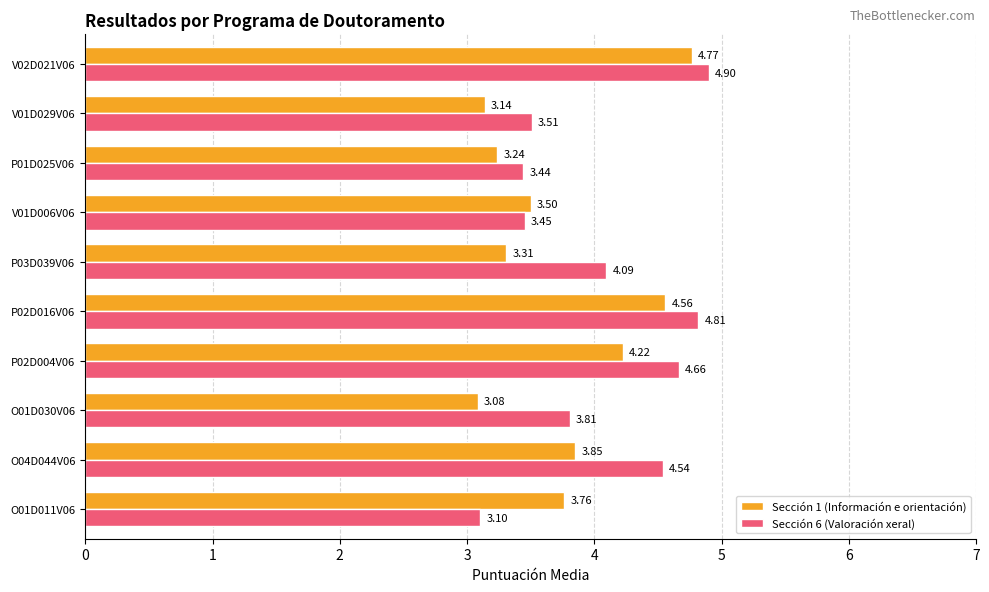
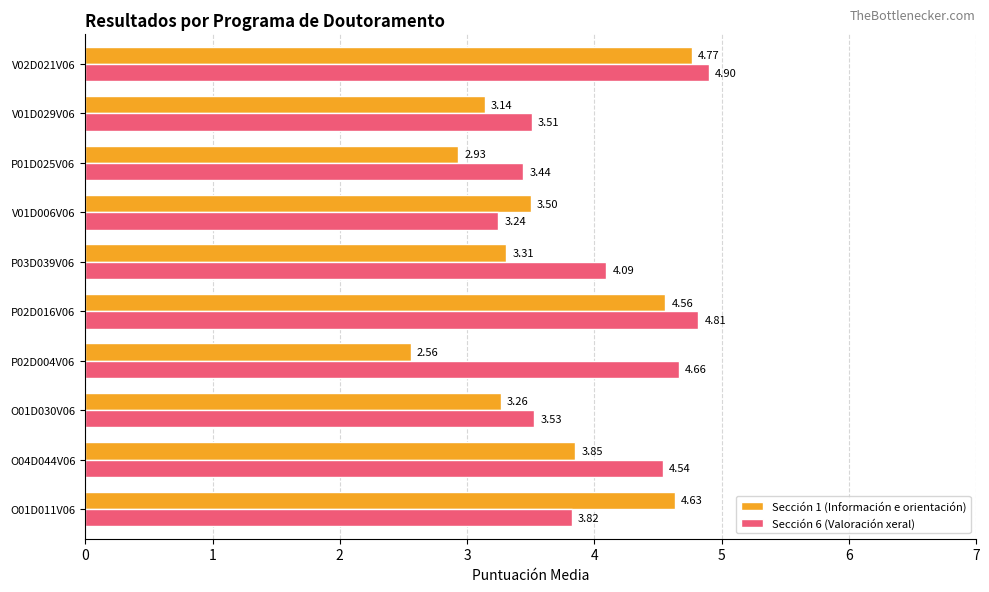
Sección 1 (Información e orientación), P01D025V06: 3.24 -> 2.93
Sección 6 (Valoración xeral), V01D006V06: 3.45 -> 3.24
Sección 1 (Información e orientación), P02D004V06: 4.22 -> 2.56
Sección 1 (Información e orientación), O01D030V06: 3.08 -> 3.26
Sección 6 (Valoración xeral), O01D030V06: 3.81 -> 3.53
Sección 1 (Información e orientación), O01D011V06: 3.76 -> 4.63
Sección 6 (Valoración xeral), O01D011V06: 3.10 -> 3.82
